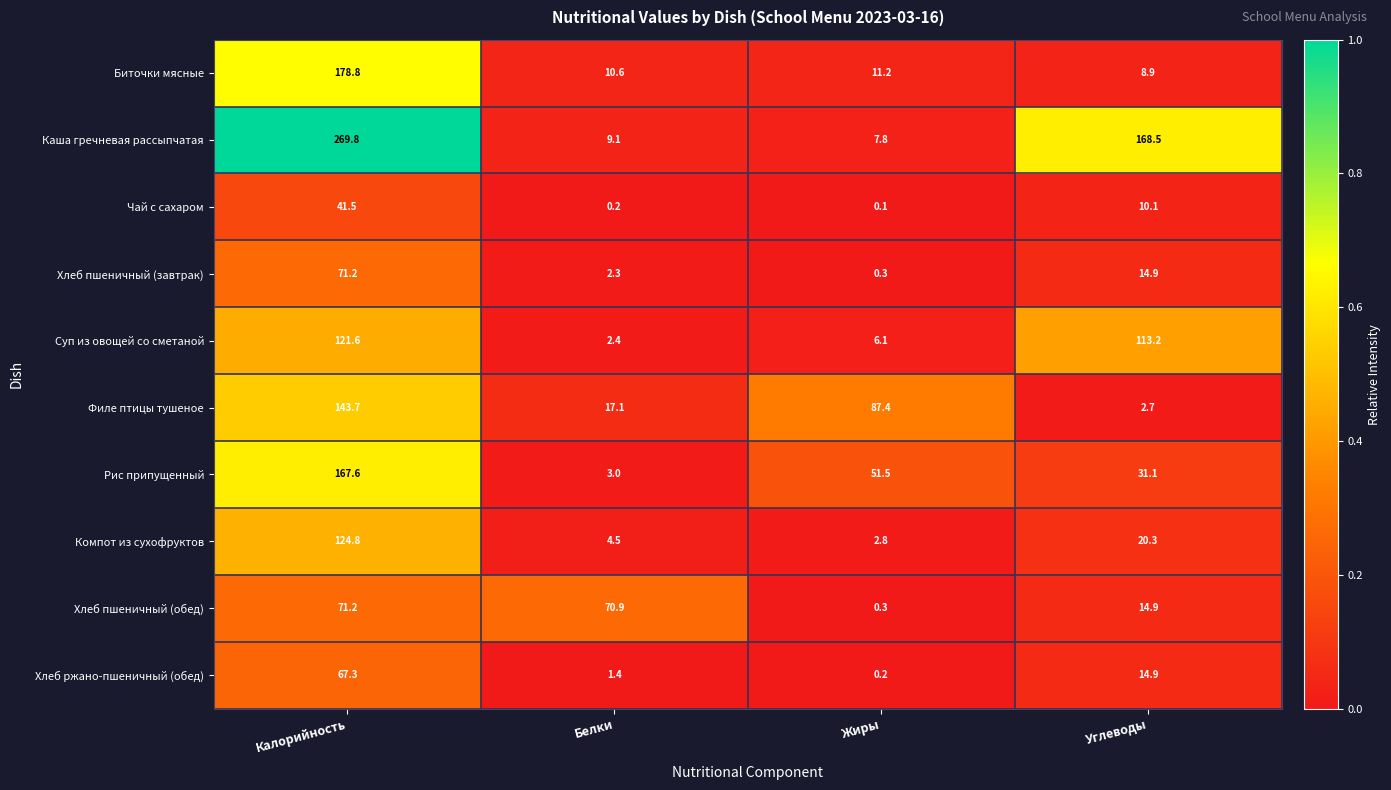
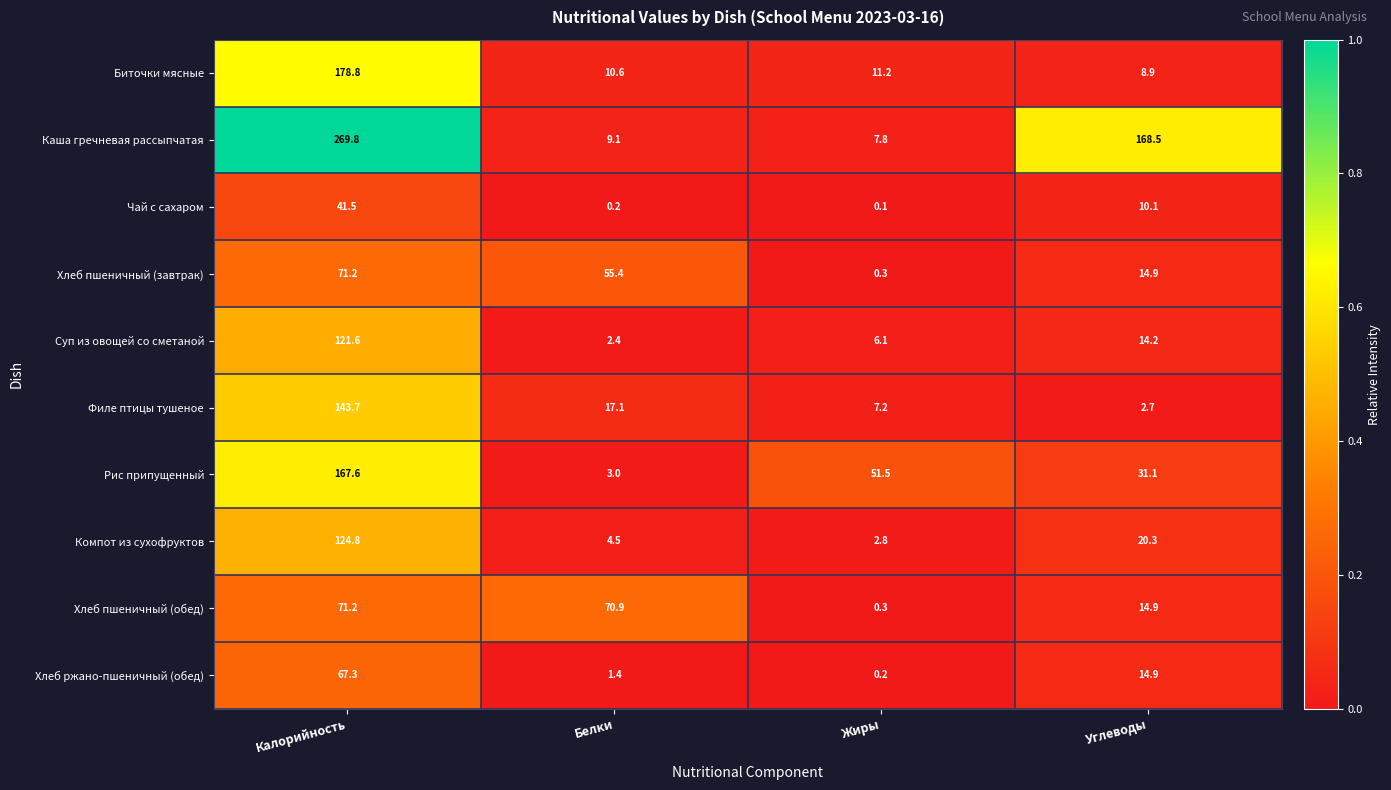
Хлеб пшеничный (завтрак), Белки: 2.3 -> 55.4
Суп из овощей со сметаной, Углеводы: 113.2 -> 14.2
Филе птицы тушеное, Жиры: 87.4 -> 7.2
